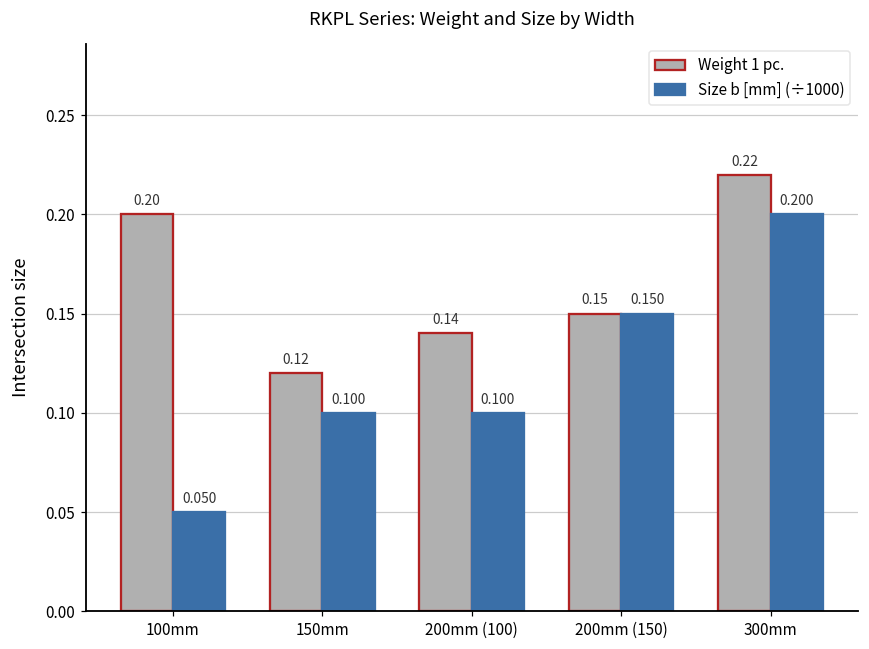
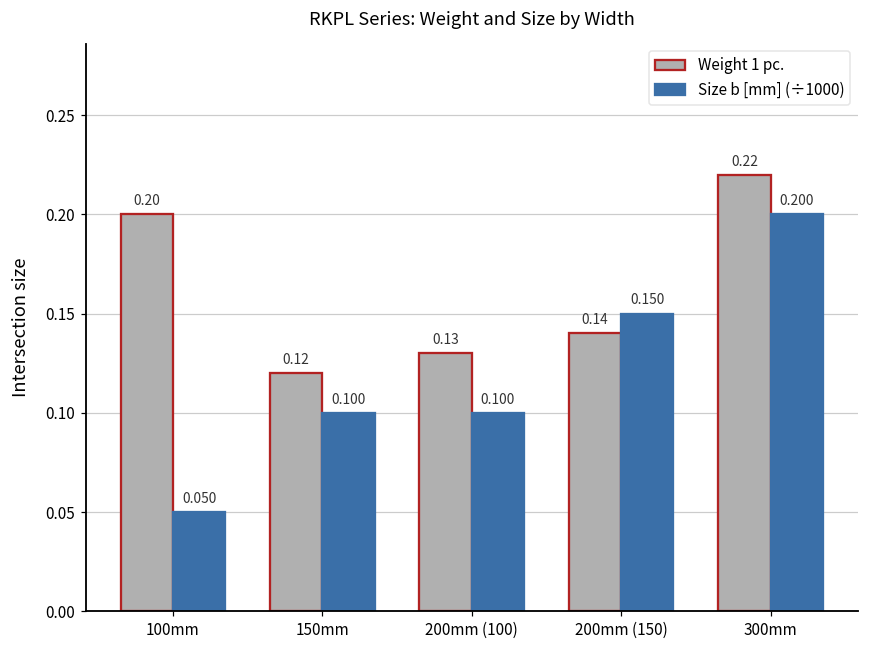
Weight 1 pc., 200mm (100): 0.14 -> 0.13
Weight 1 pc., 200mm (150): 0.15 -> 0.14
